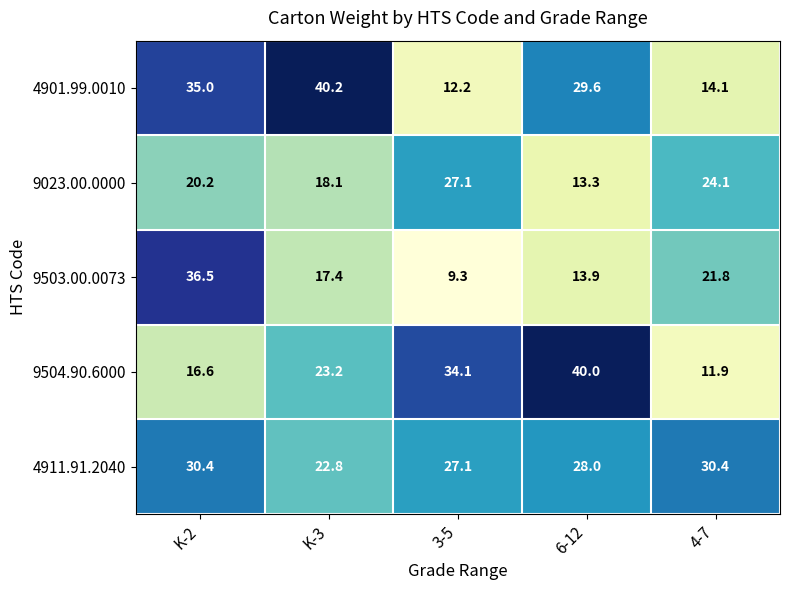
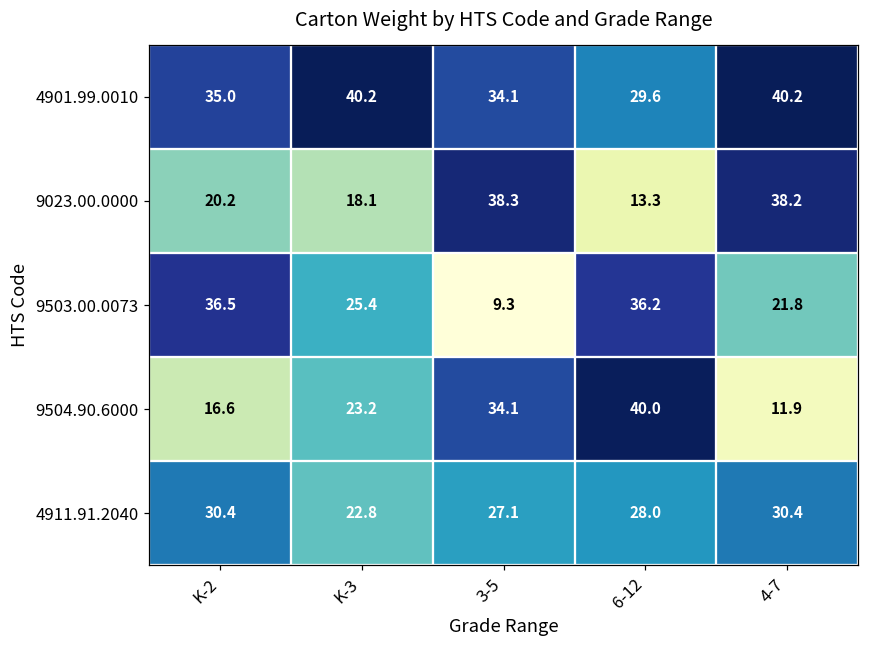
4901.99.0010, 3-5: 12.2 -> 34.1
4901.99.0010, 4-7: 14.1 -> 40.2
9023.00.0000, 3-5: 27.1 -> 38.3
9023.00.0000, 4-7: 24.1 -> 38.2
9503.00.0073, K-3: 17.4 -> 25.4
9503.00.0073, 6-12: 13.9 -> 36.2
